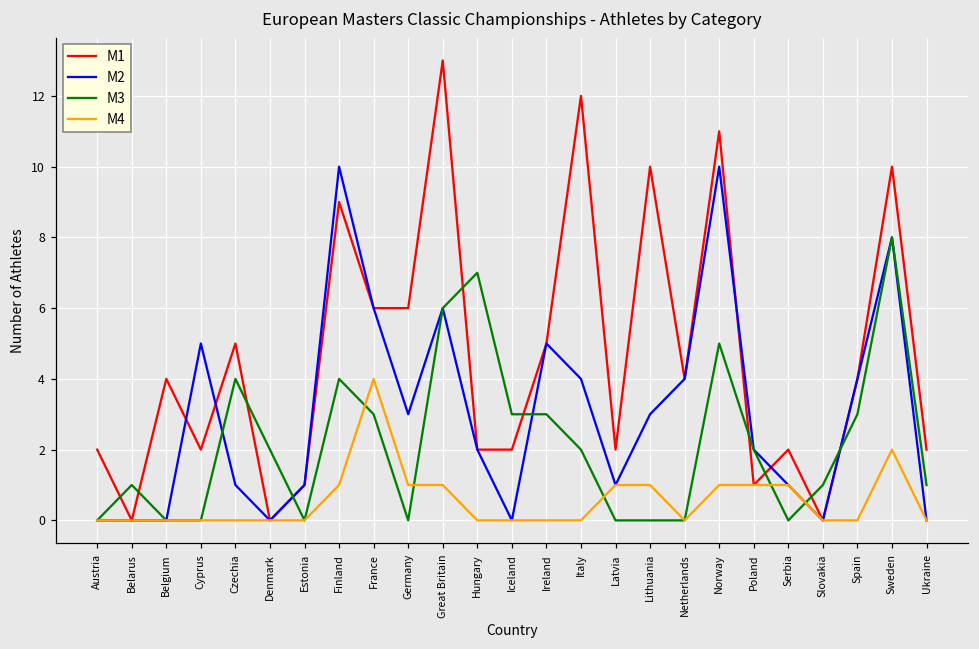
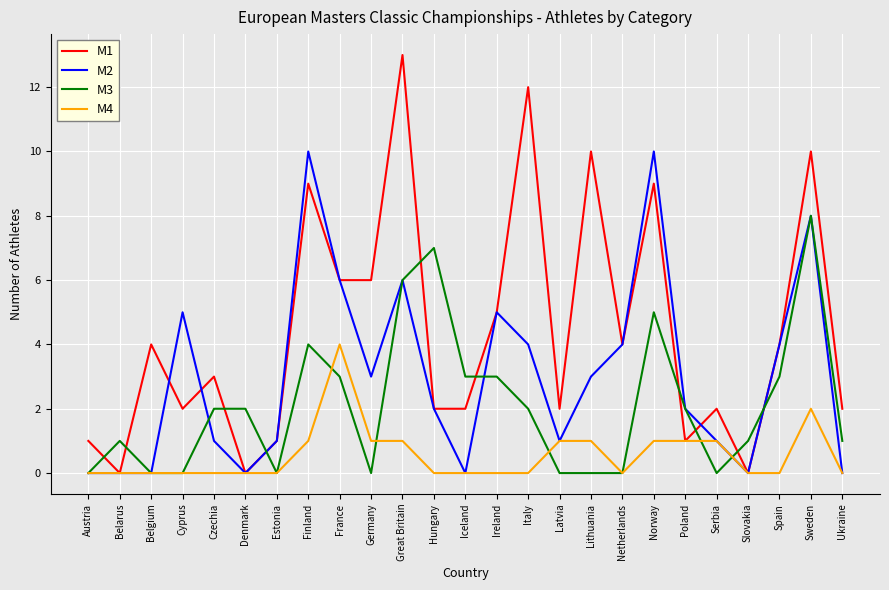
M1, Austria: 2 -> 1
M1, Czechia: 5 -> 3
M3, Czechia: 4 -> 2
M1, Norway: 11 -> 9
